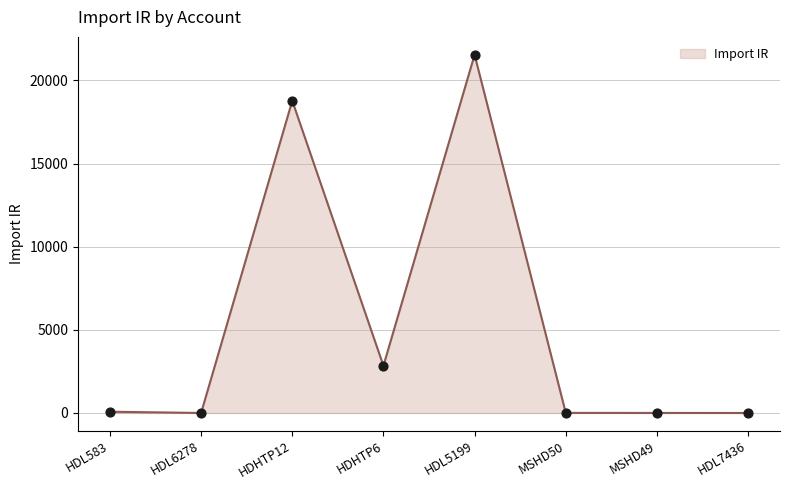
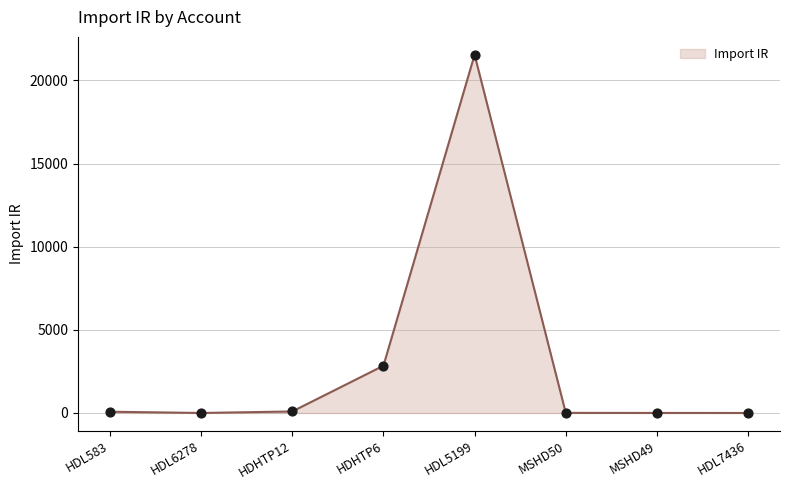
HDHTP12: 18800 -> 100
